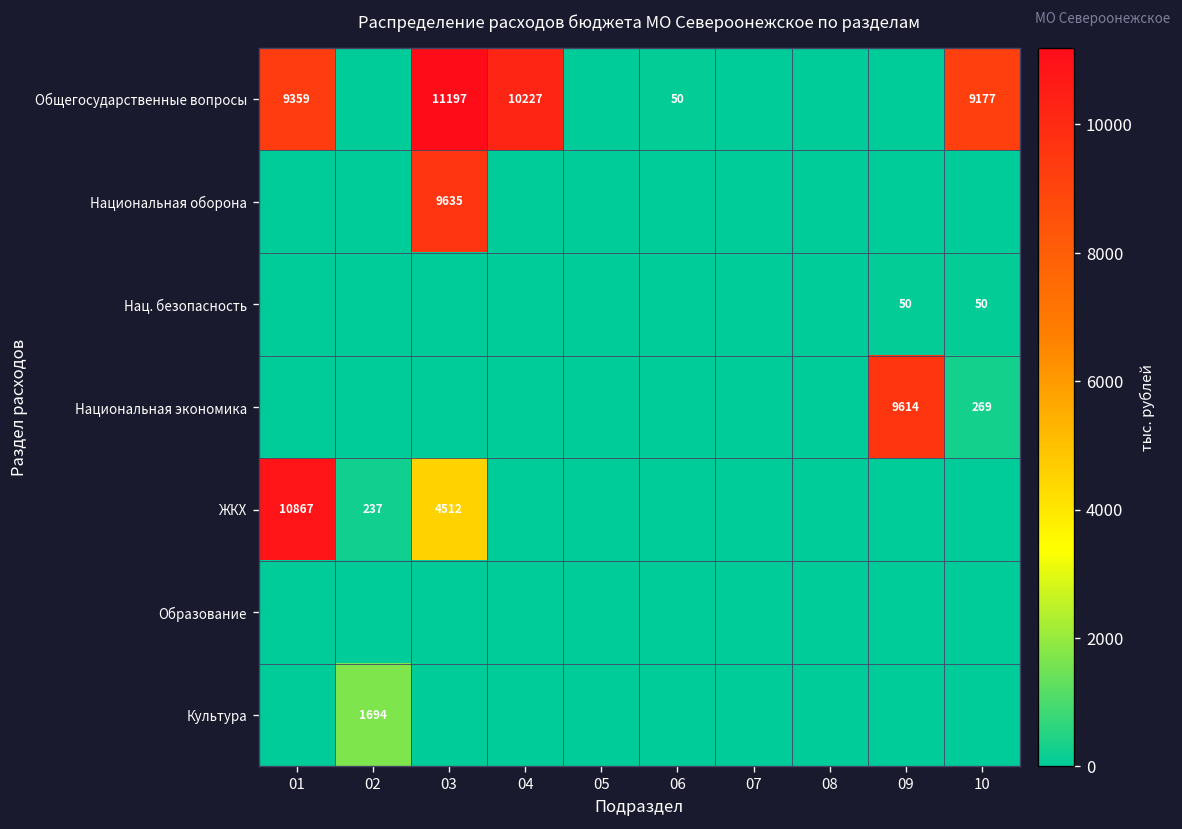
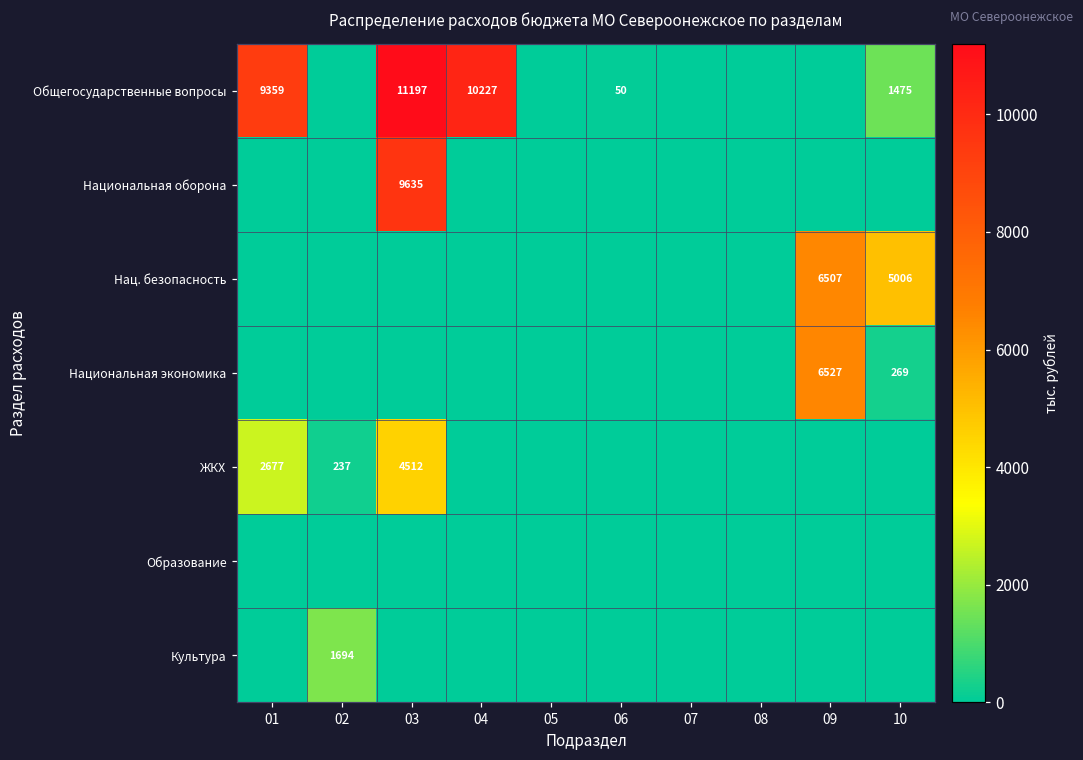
Общегосударственные вопросы, 10: 9177 -> 1475
Нац. безопасность, 09: 50 -> 6507
Нац. безопасность, 10: 50 -> 5006
Национальная экономика, 09: 9614 -> 6527
ЖКХ, 01: 10867 -> 2677
